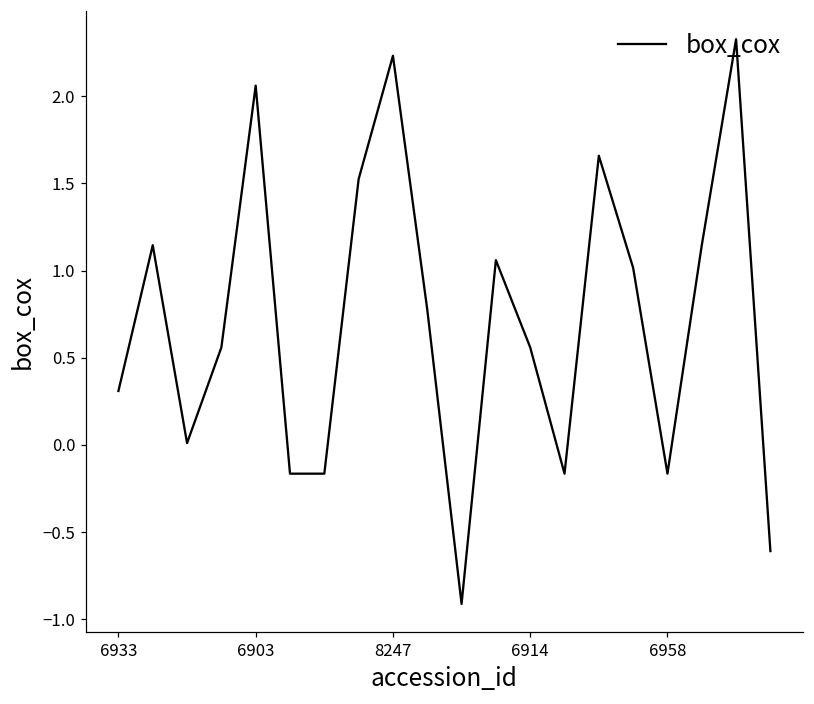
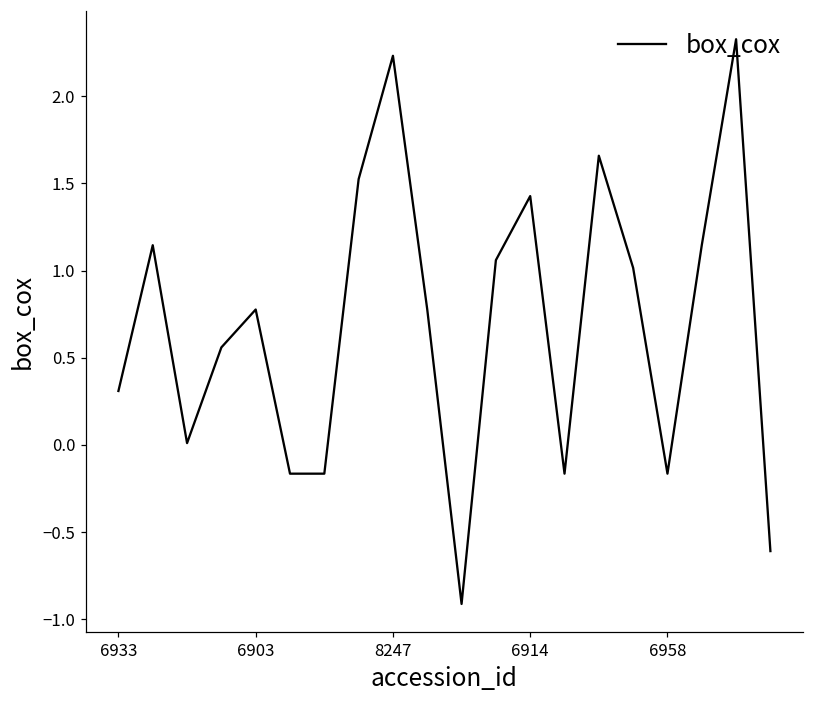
6903: 2.06 -> 0.78
6914: 0.56 -> 1.43
